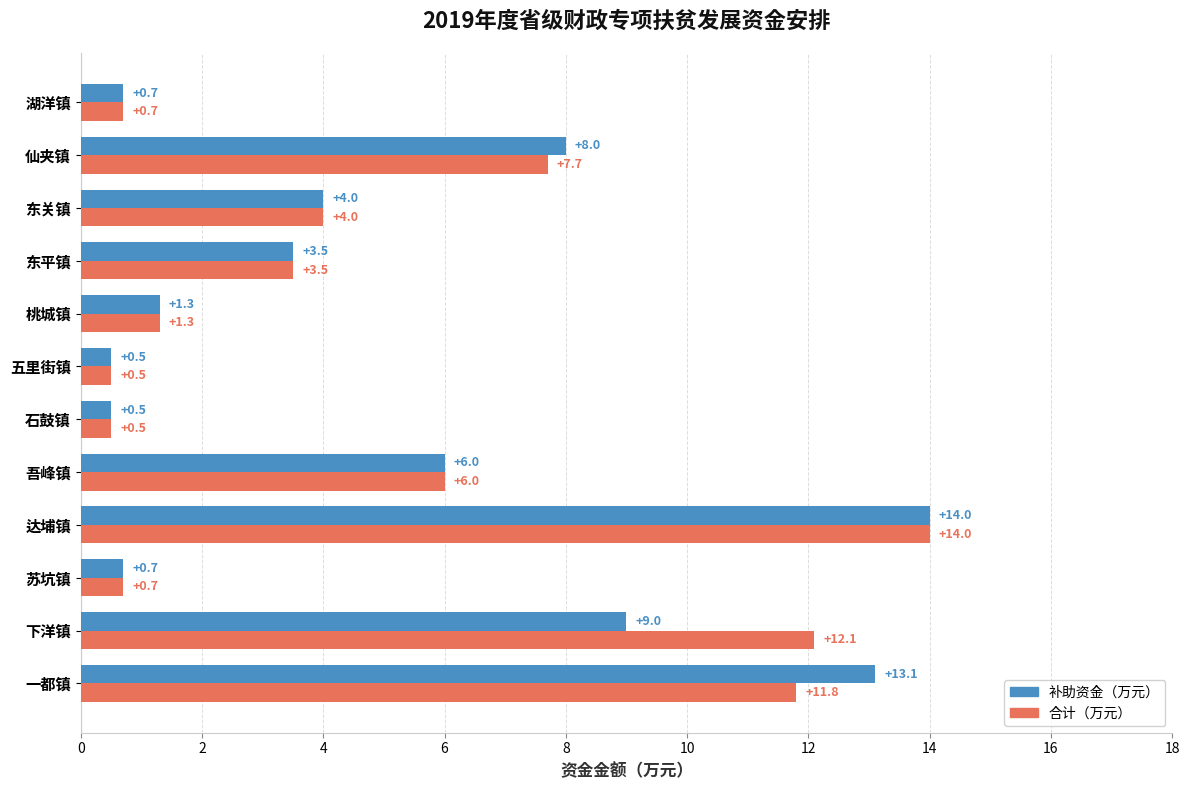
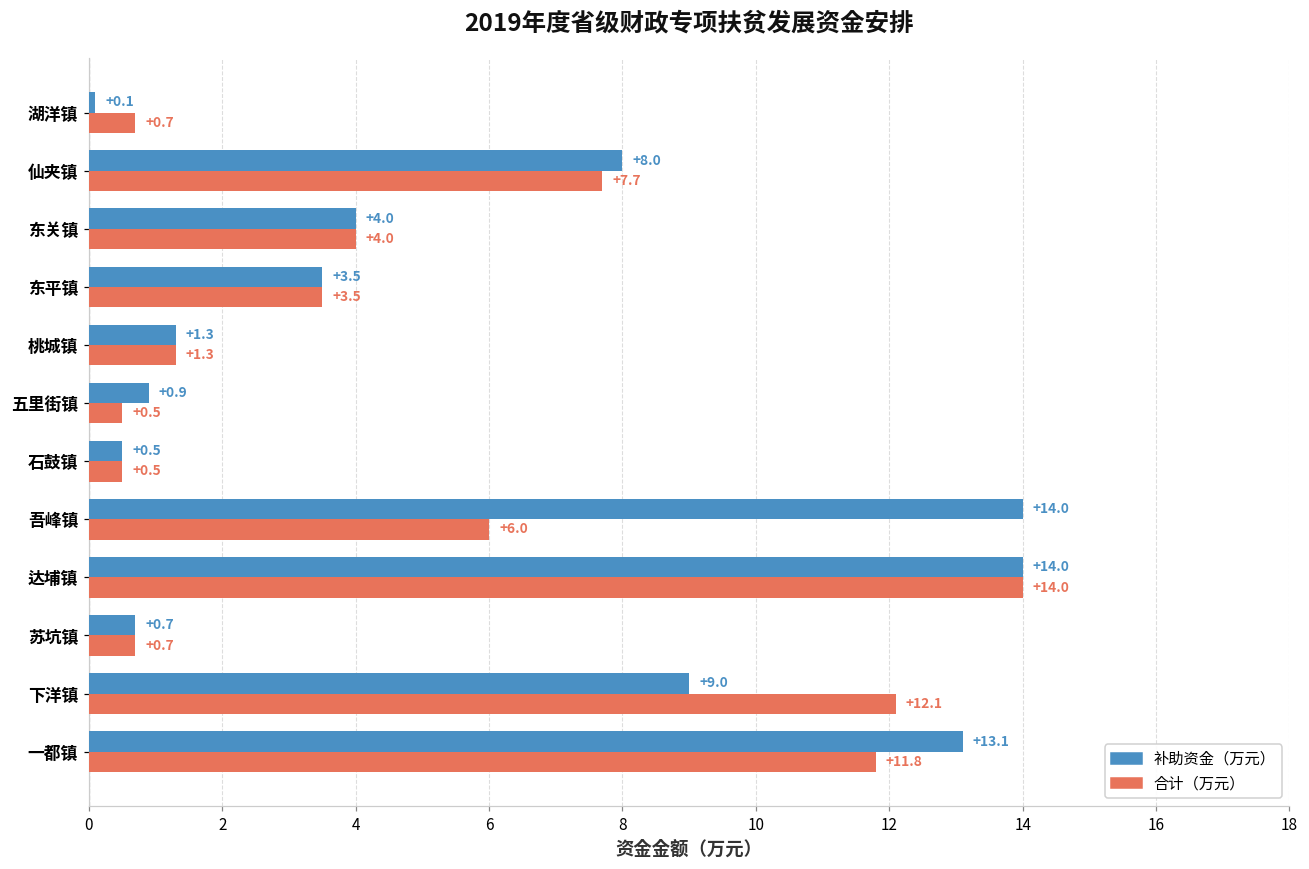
补助资金（万元）, 湖洋镇: +0.7 -> +0.1
补助资金（万元）, 五里街镇: +0.5 -> +0.9
补助资金（万元）, 吾峰镇: +6.0 -> +14.0
